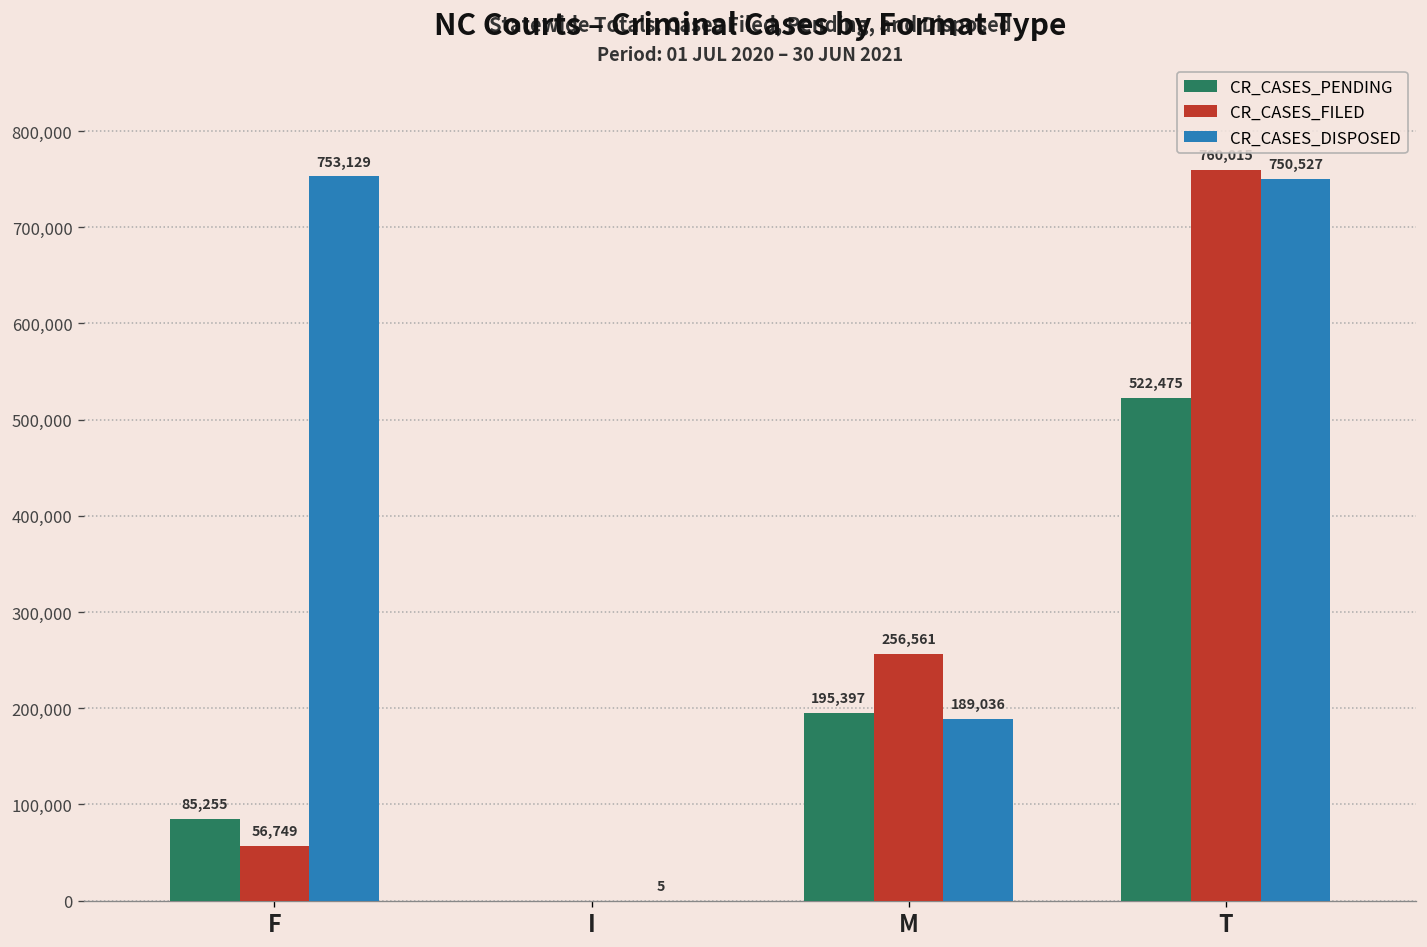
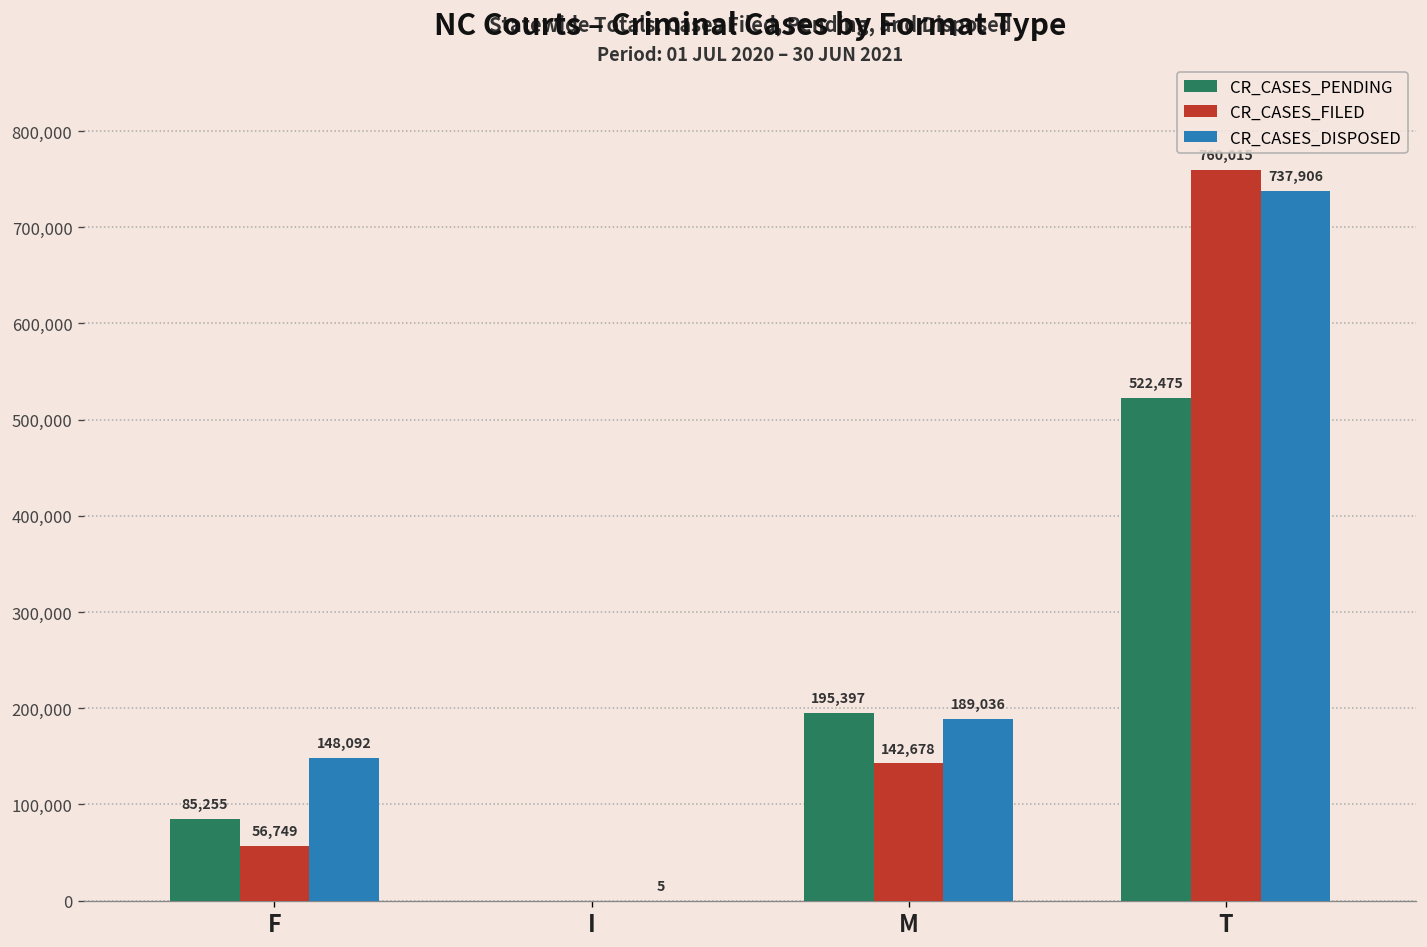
CR_CASES_DISPOSED, F: 753,129 -> 148,092
CR_CASES_FILED, M: 256,561 -> 142,678
CR_CASES_DISPOSED, T: 750,527 -> 737,906
